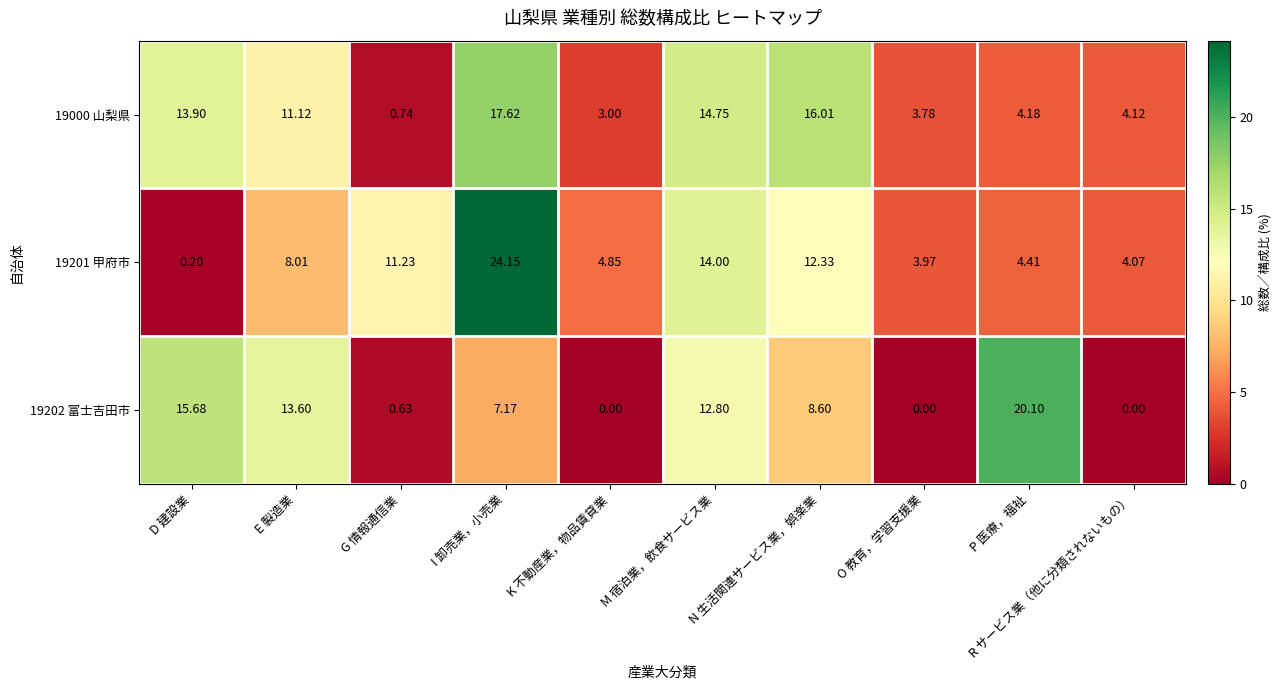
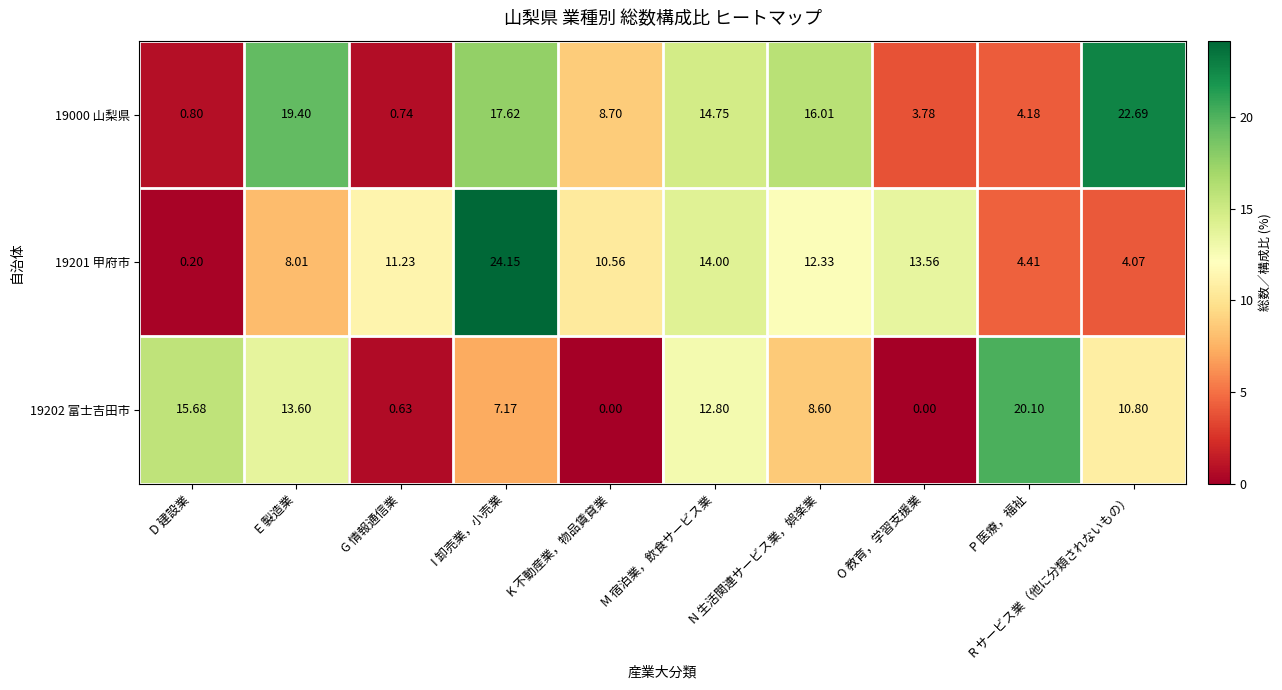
19000 山梨県, D 建設業: 13.90 -> 0.80
19000 山梨県, E 製造業: 11.12 -> 19.40
19000 山梨県, K 不動産業，物品賃貸業: 3.00 -> 8.70
19000 山梨県, R サービス業（他に分類されないもの）: 4.12 -> 22.69
19201 甲府市, K 不動産業，物品賃貸業: 4.85 -> 10.56
19201 甲府市, O 教育，学習支援業: 3.97 -> 13.56
19202 富士吉田市, R サービス業（他に分類されないもの）: 0.00 -> 10.80
